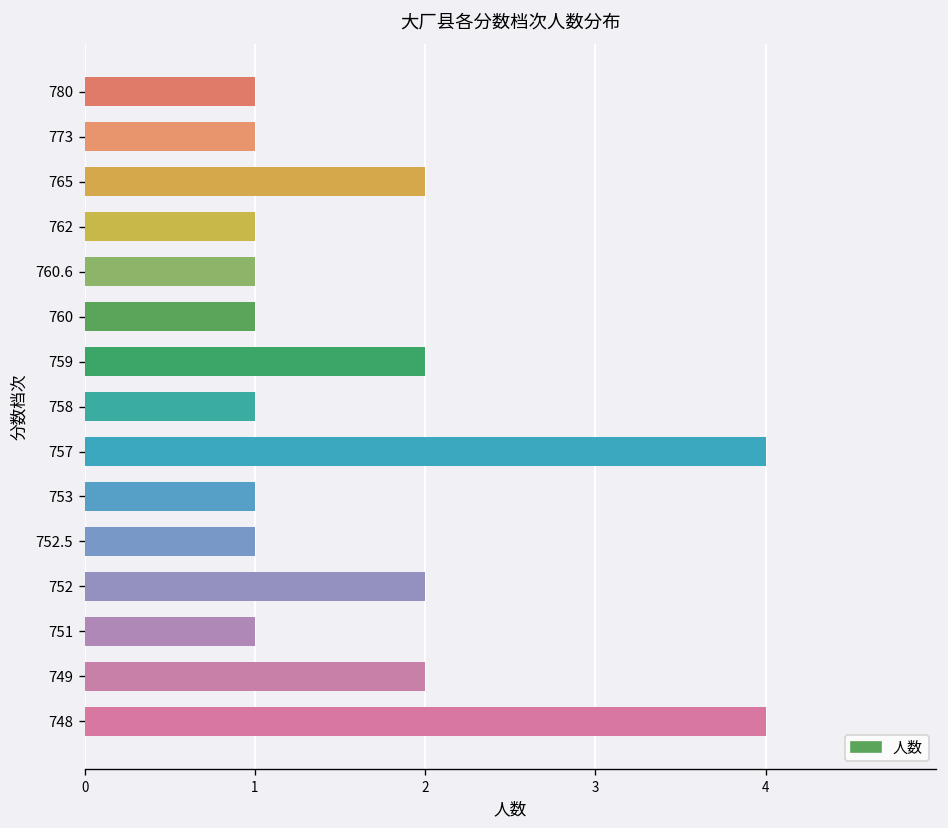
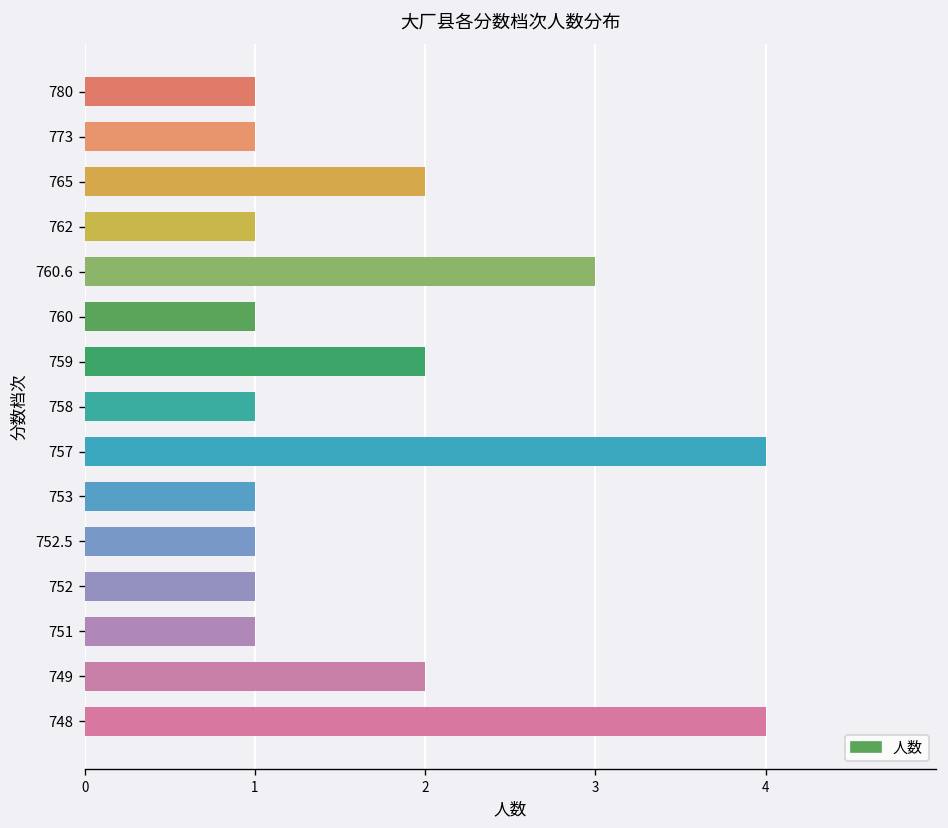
760.6: 1 -> 3
752: 2 -> 1
